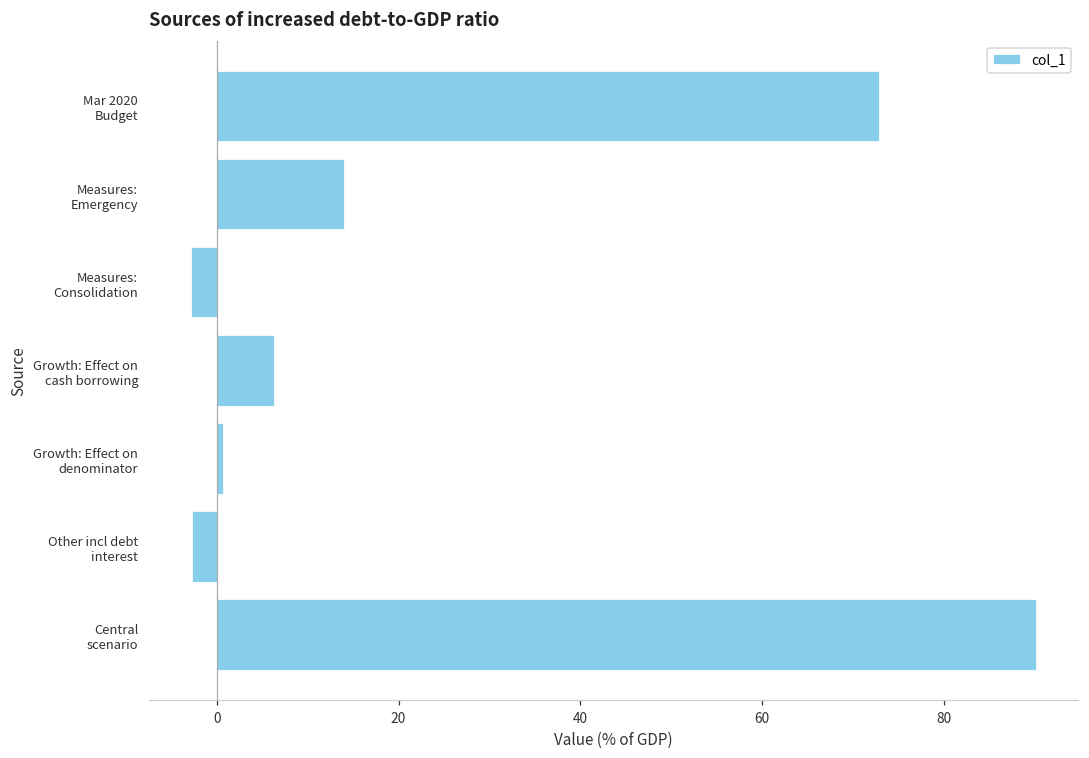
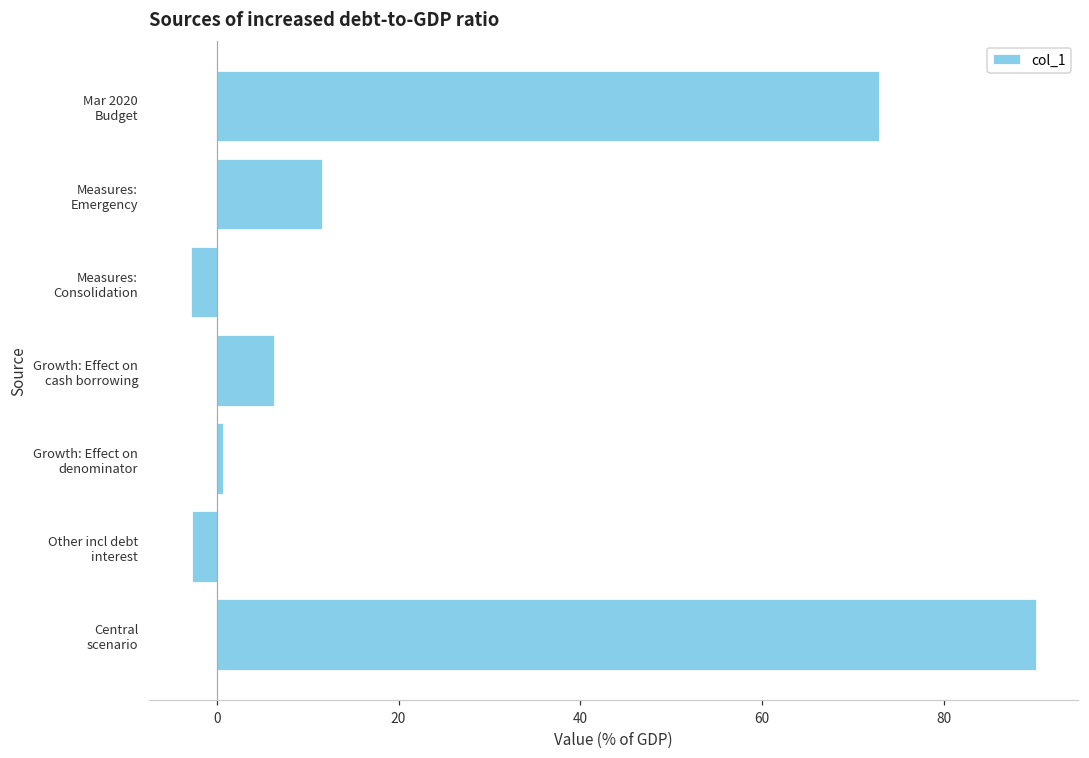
Measures: Emergency: 14 -> 12
